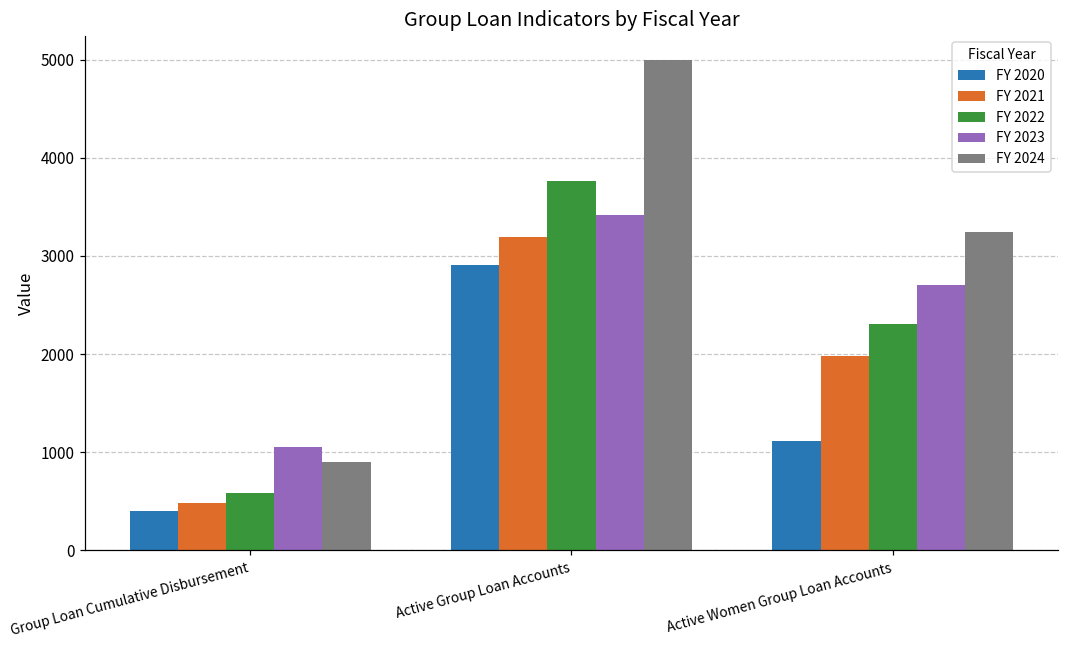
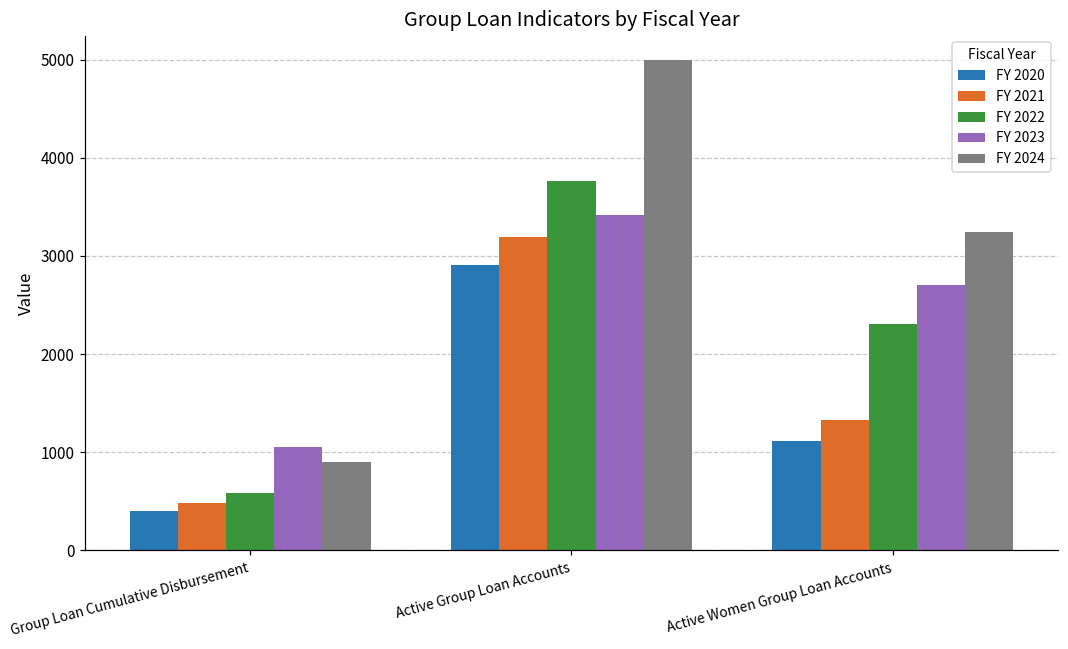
FY 2021, Active Women Group Loan Accounts: 2000 -> 1300
